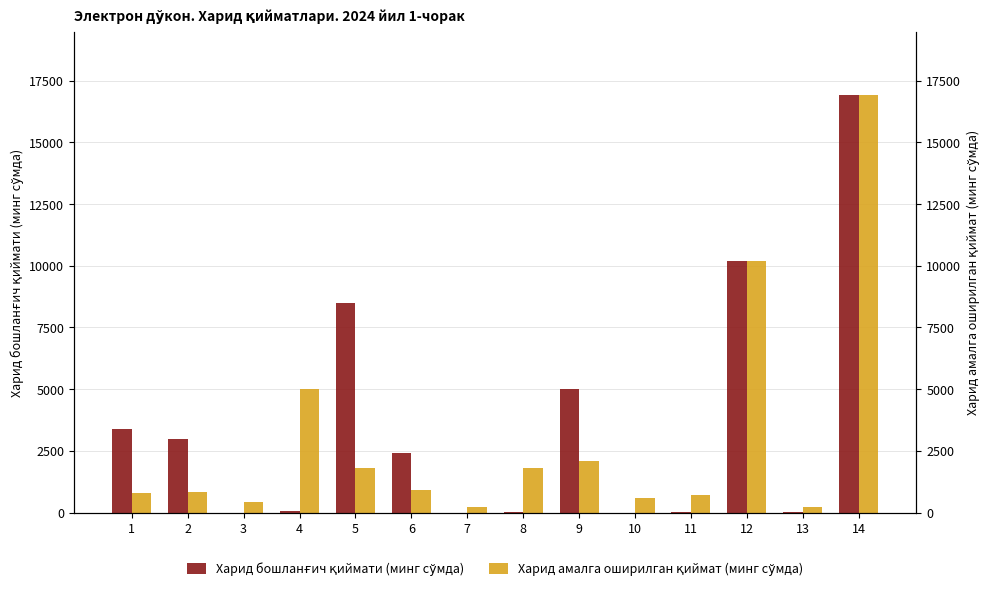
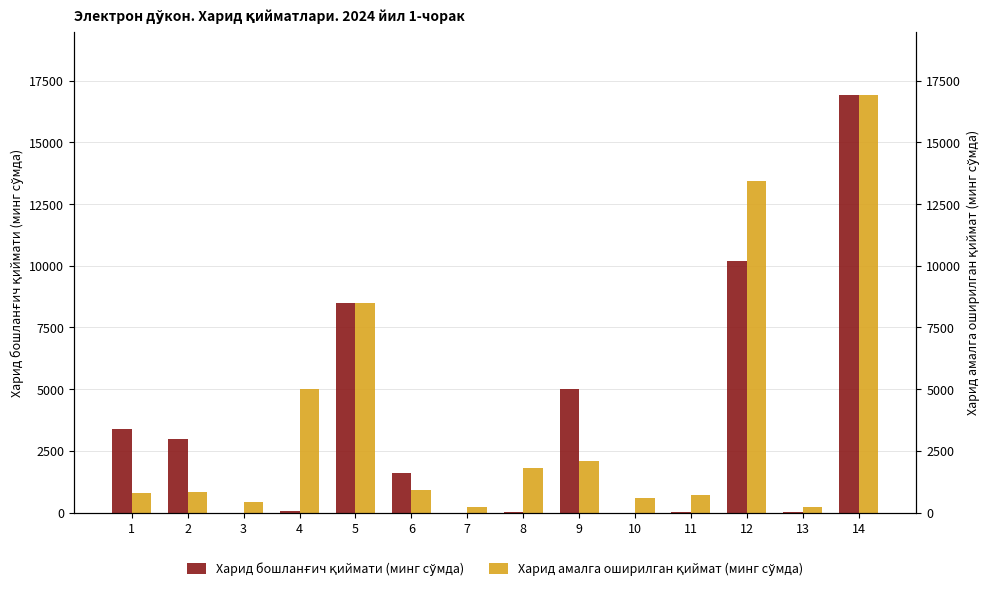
Харид амалга оширилган қиймат (минг сўмда), 5: 1800 -> 8500
Харид бошланғич қиймати (минг сўмда), 6: 2400 -> 1600
Харид амалга оширилган қиймат (минг сўмда), 12: 10200 -> 13400
